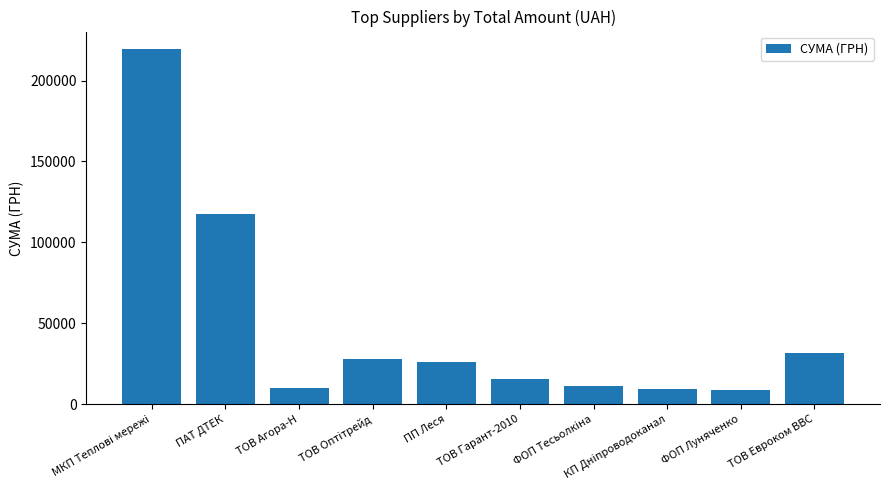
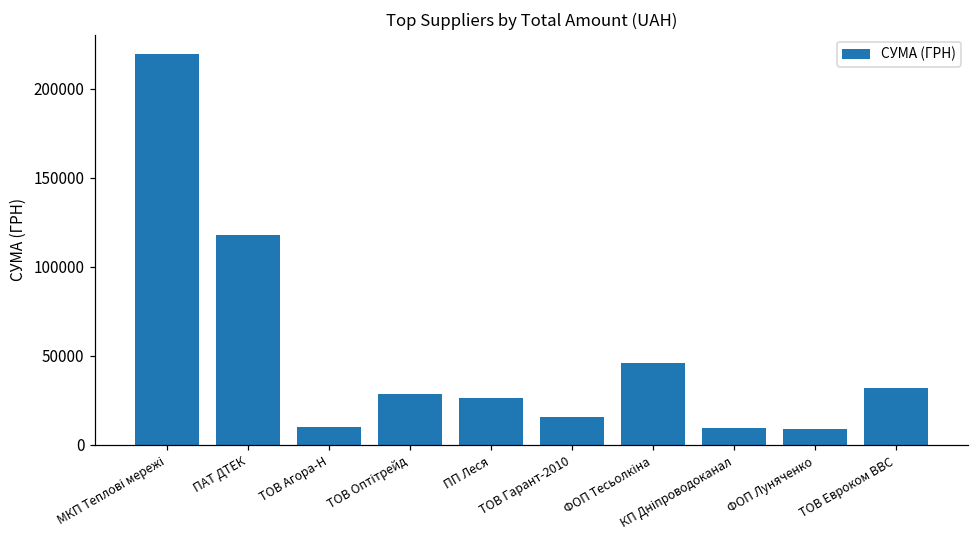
ФОП Тесьолкіна: 11000 -> 46000
